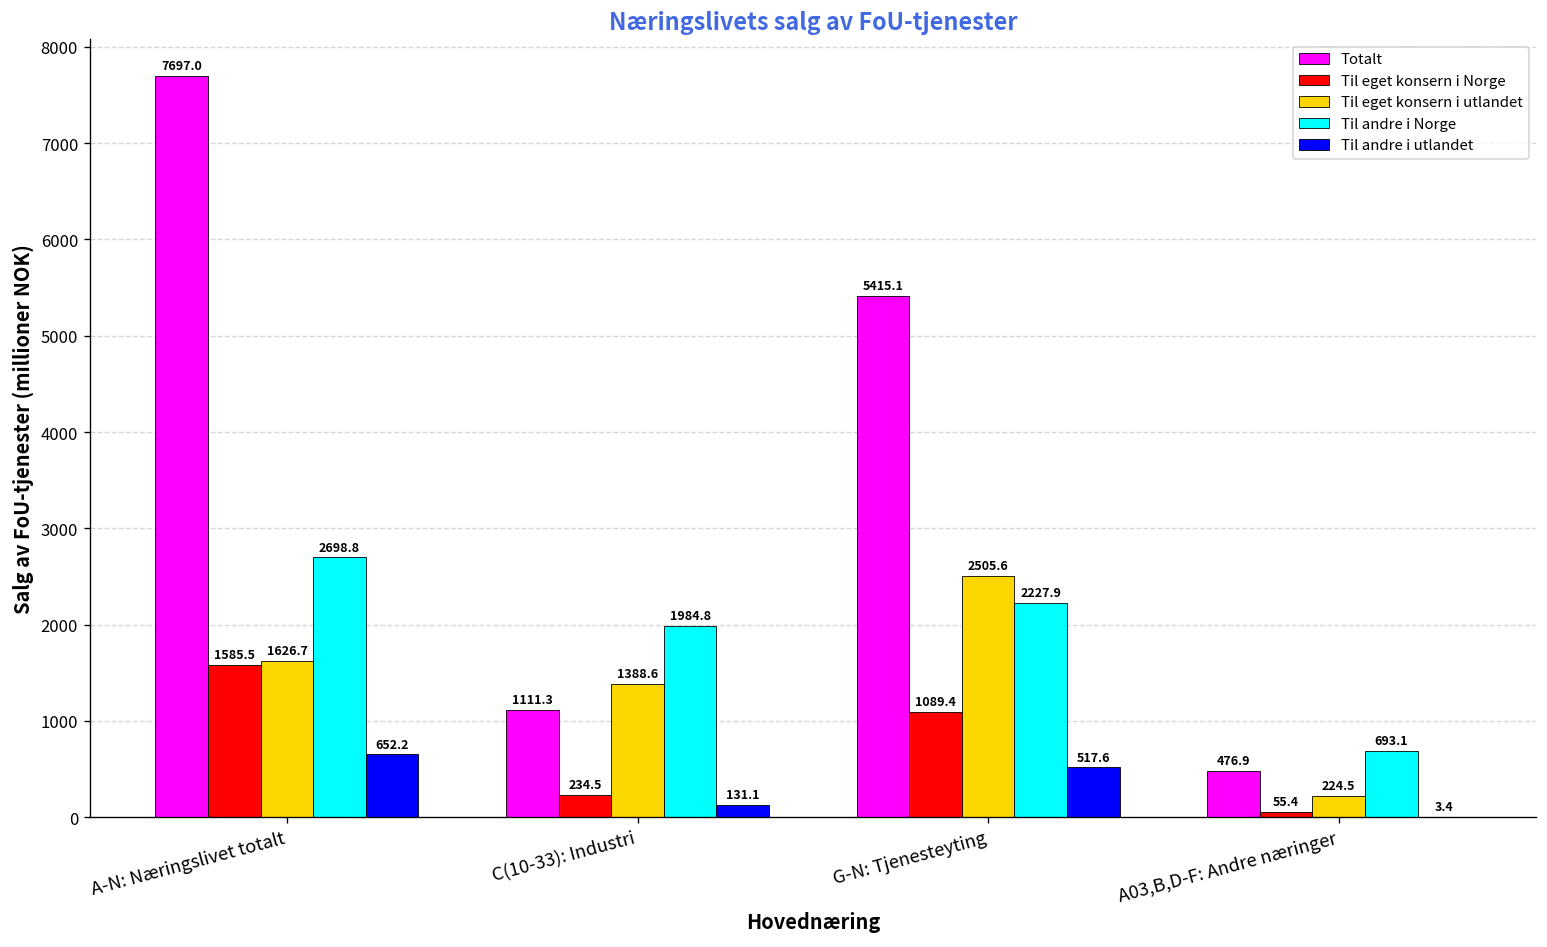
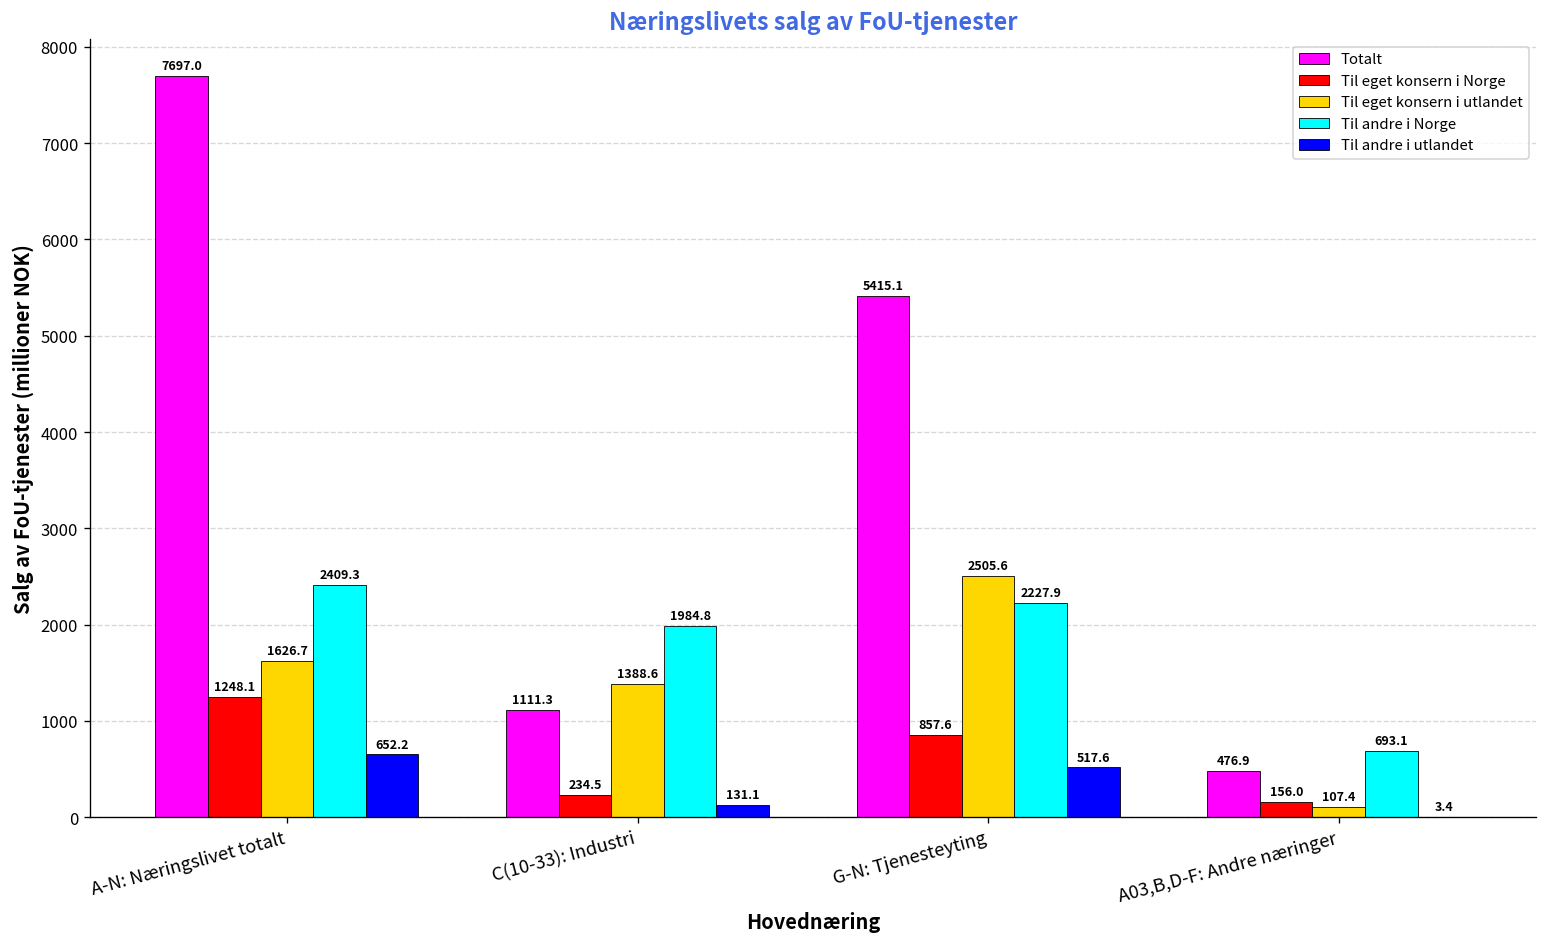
Til eget konsern i Norge, A-N: Næringslivet totalt: 1585.5 -> 1248.1
Til andre i Norge, A-N: Næringslivet totalt: 2698.8 -> 2409.3
Til eget konsern i Norge, G-N: Tjenesteyting: 1089.4 -> 857.6
Til eget konsern i Norge, A03,B,D-F: Andre næringer: 55.4 -> 156.0
Til eget konsern i utlandet, A03,B,D-F: Andre næringer: 224.5 -> 107.4
